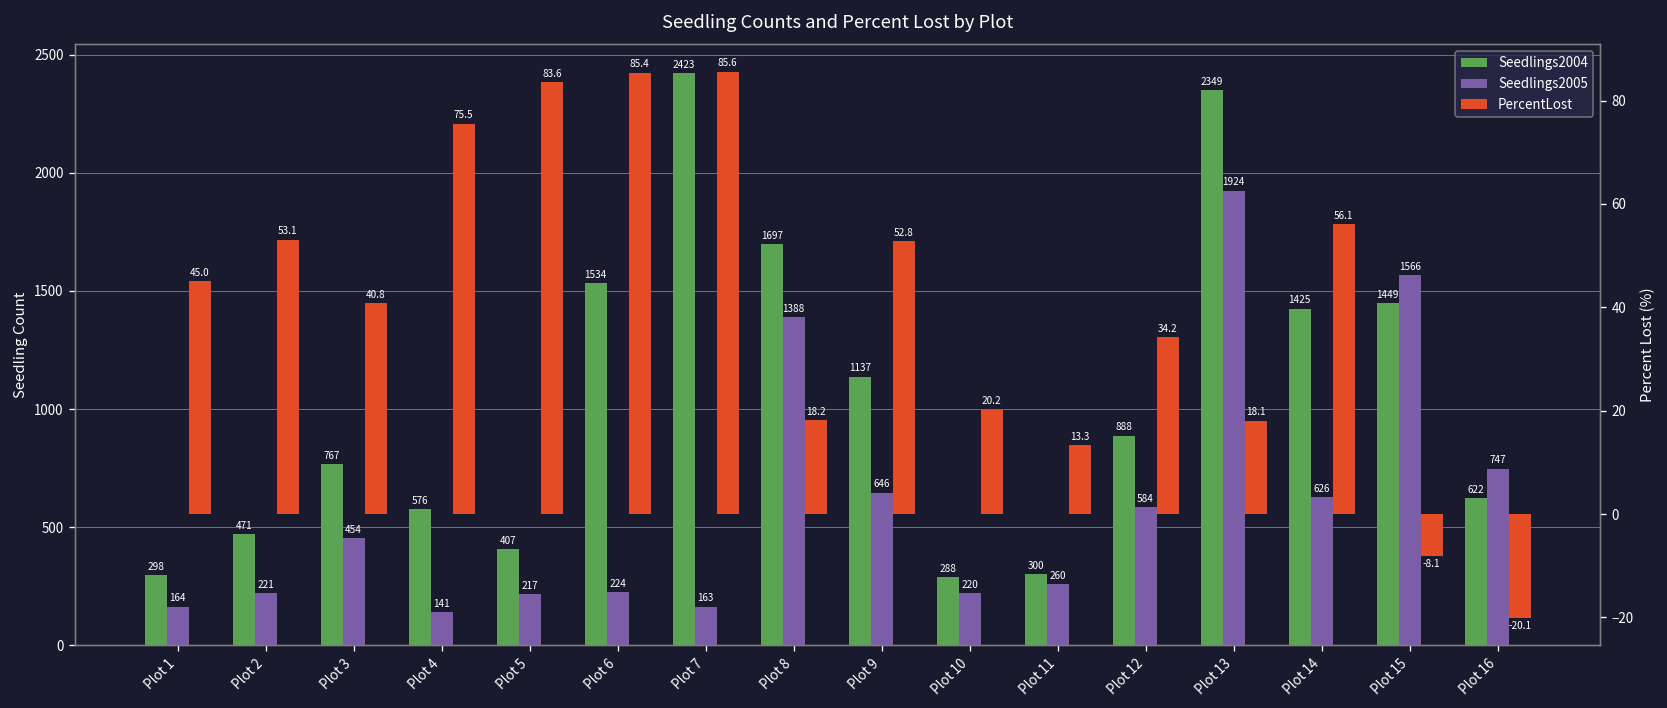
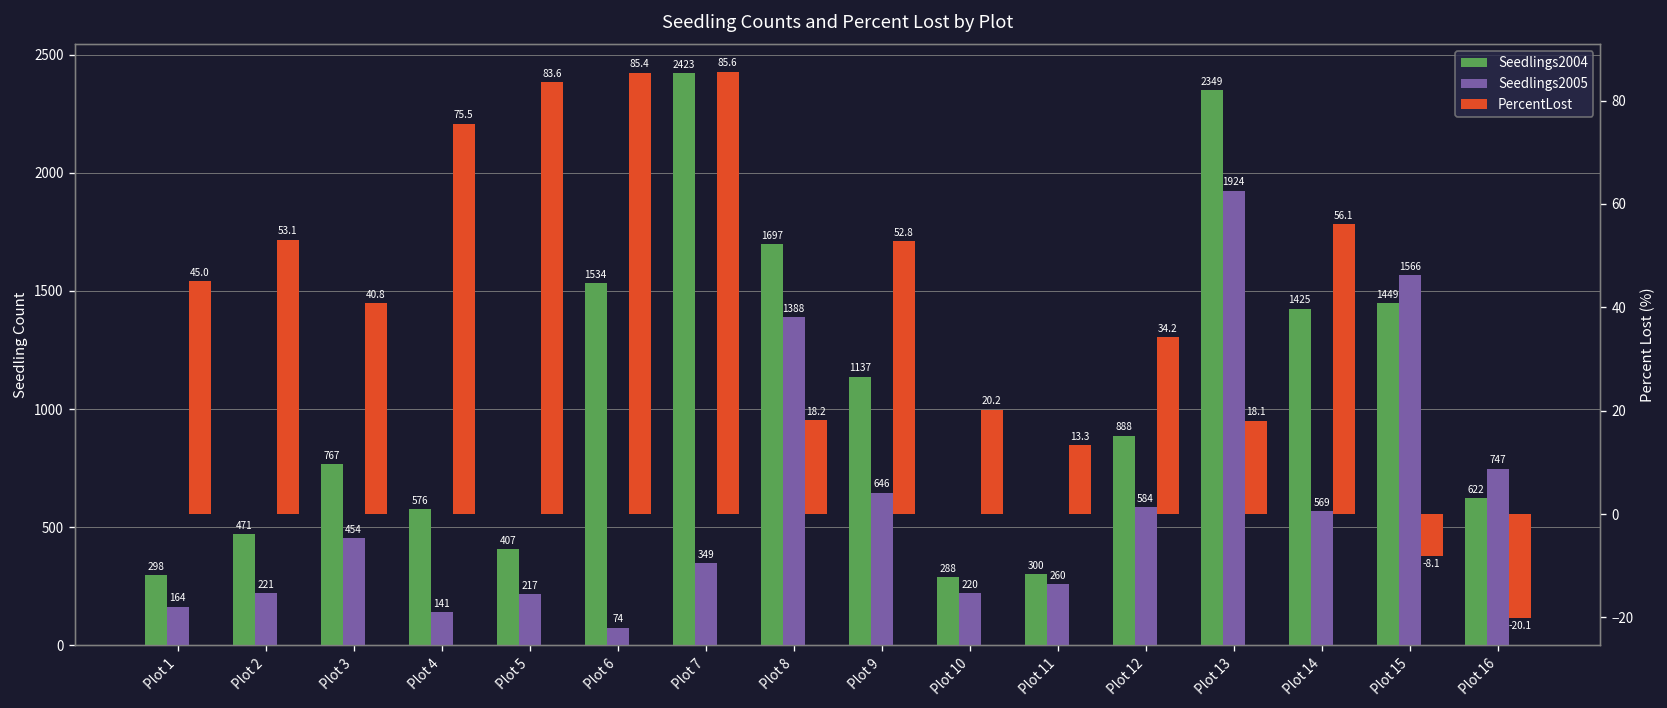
Seedlings2005, Plot 6: 224 -> 74
Seedlings2005, Plot 7: 163 -> 349
Seedlings2005, Plot 14: 626 -> 569
